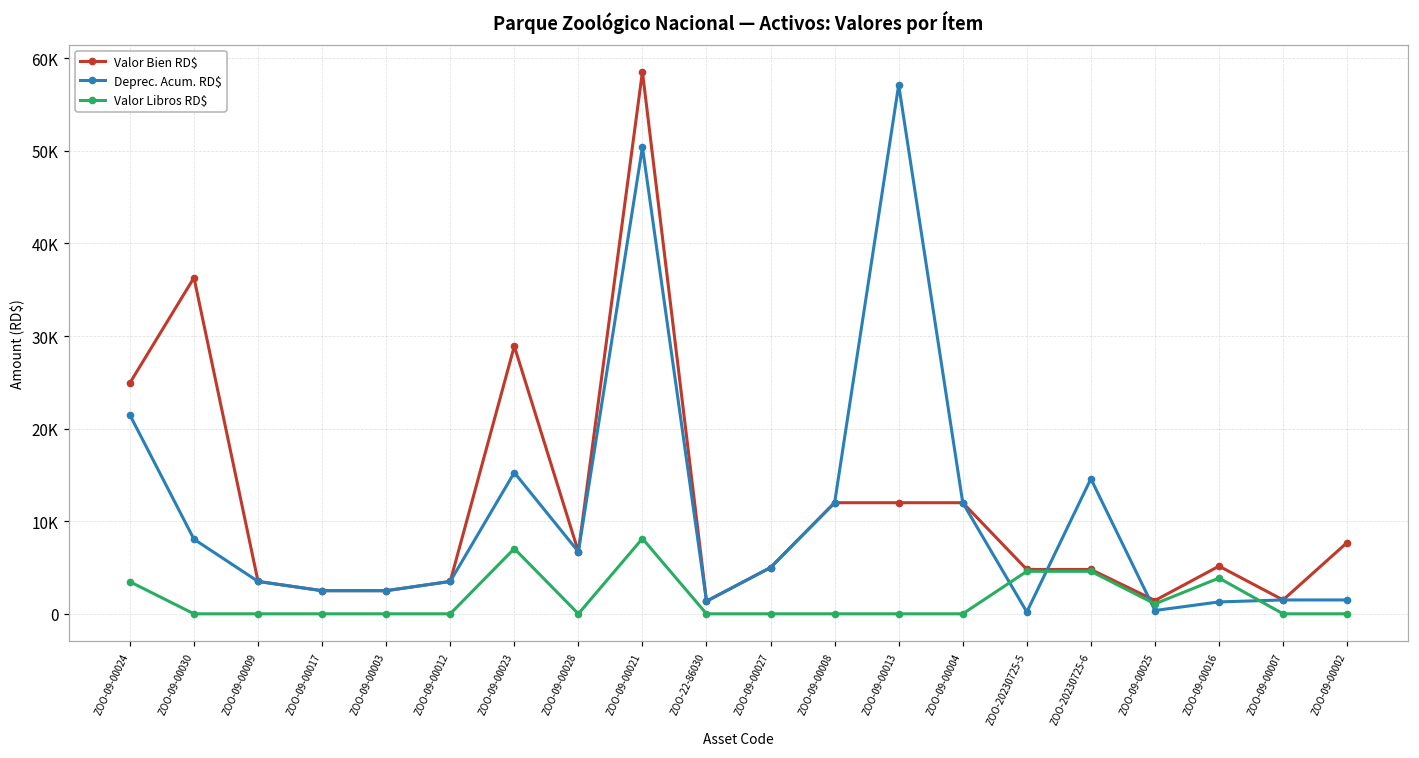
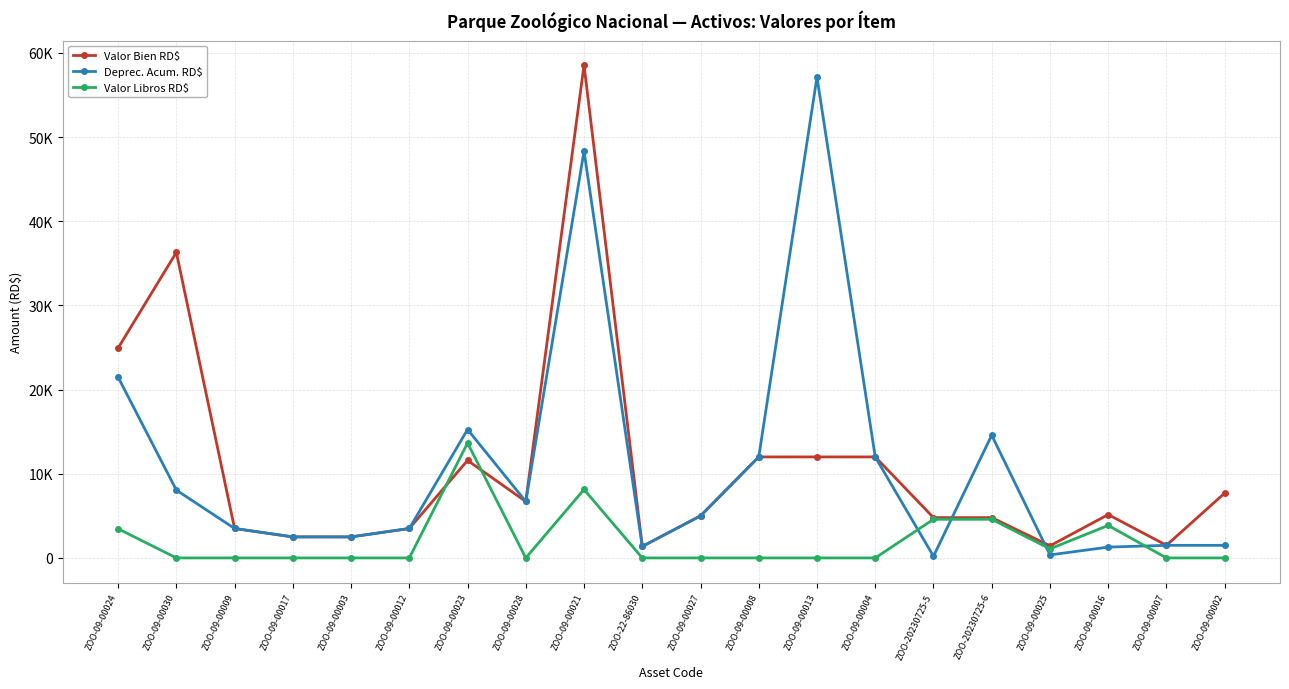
Valor Bien RD$, ZOO-09-00023: 29000 -> 12000
Valor Libros RD$, ZOO-09-00023: 7000 -> 14000
Deprec. Acum. RD$, ZOO-09-00021: 50000 -> 48000
